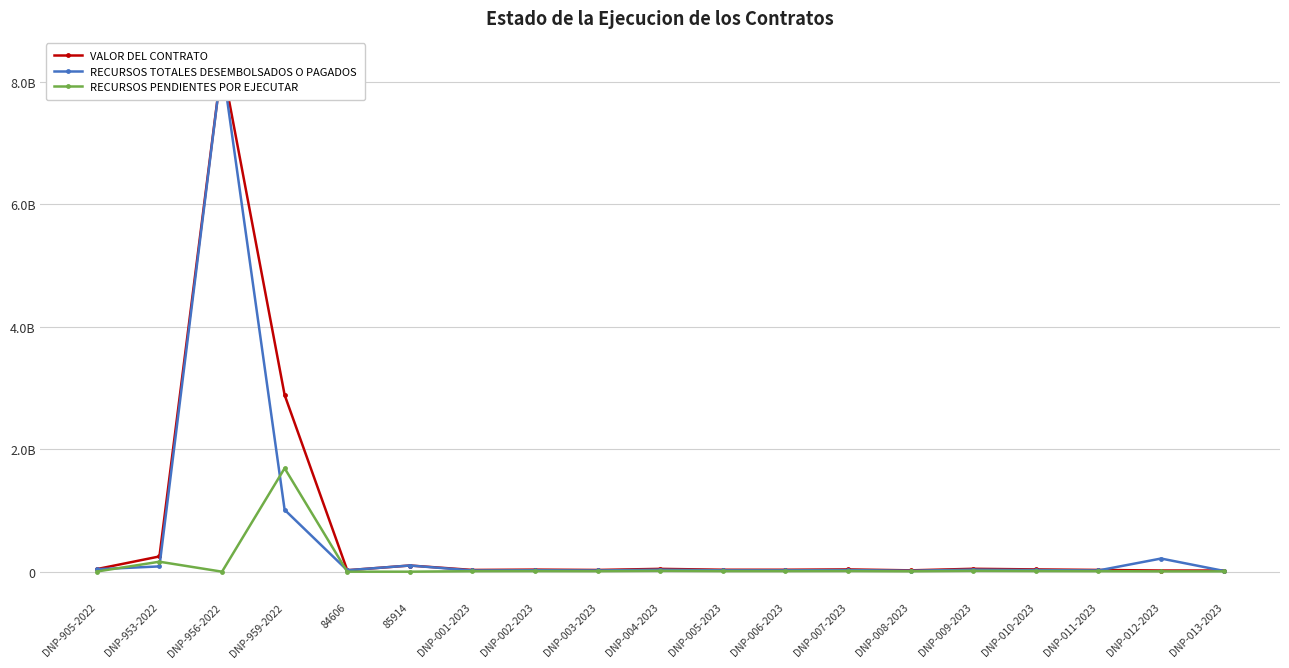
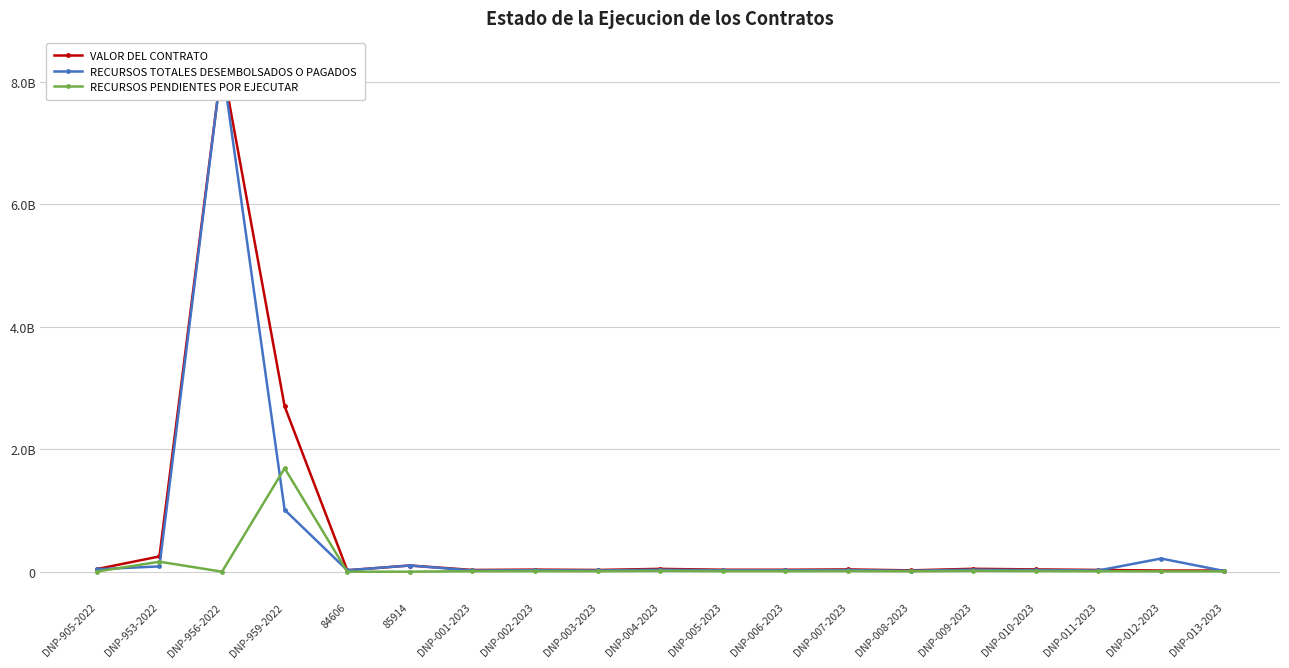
VALOR DEL CONTRATO, DNP-959-2022: 2900000000 -> 2700000000
